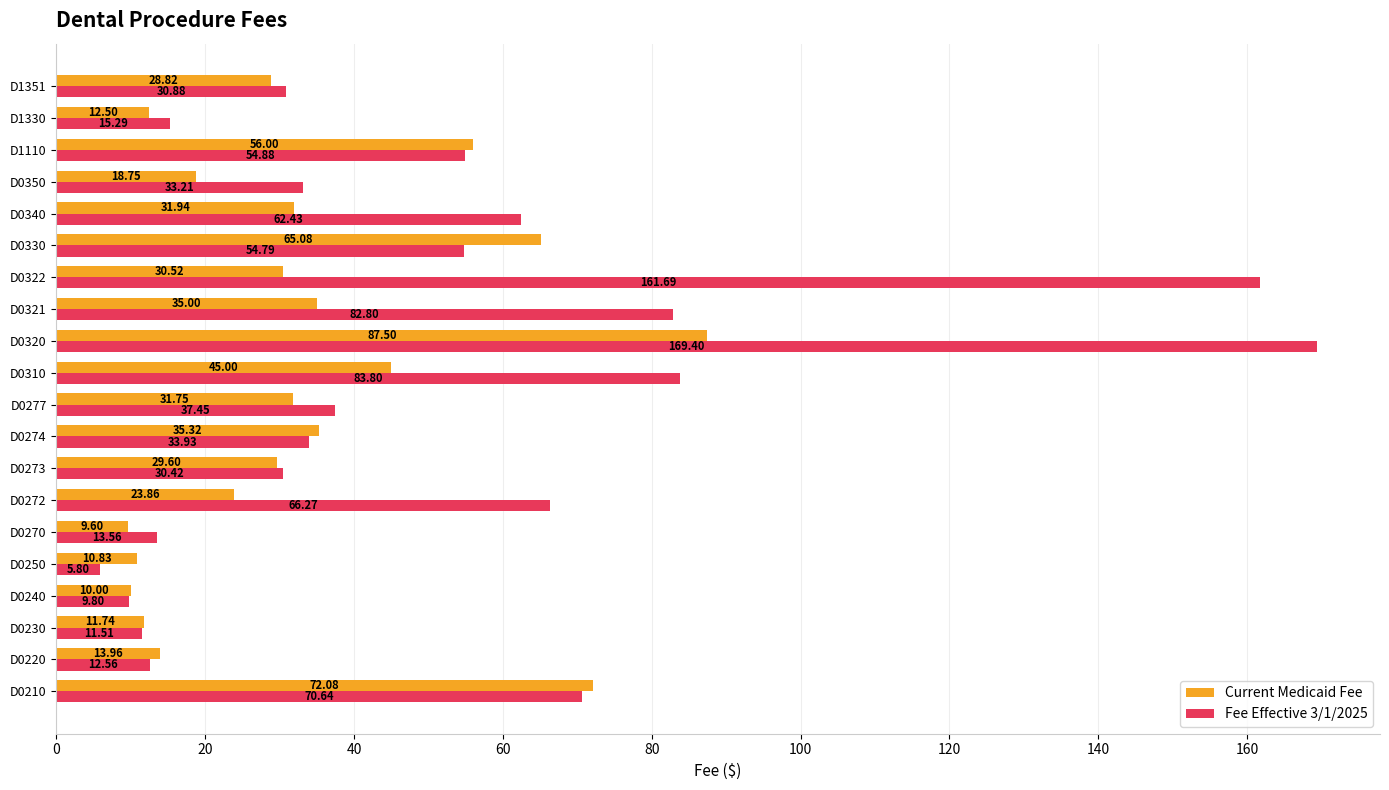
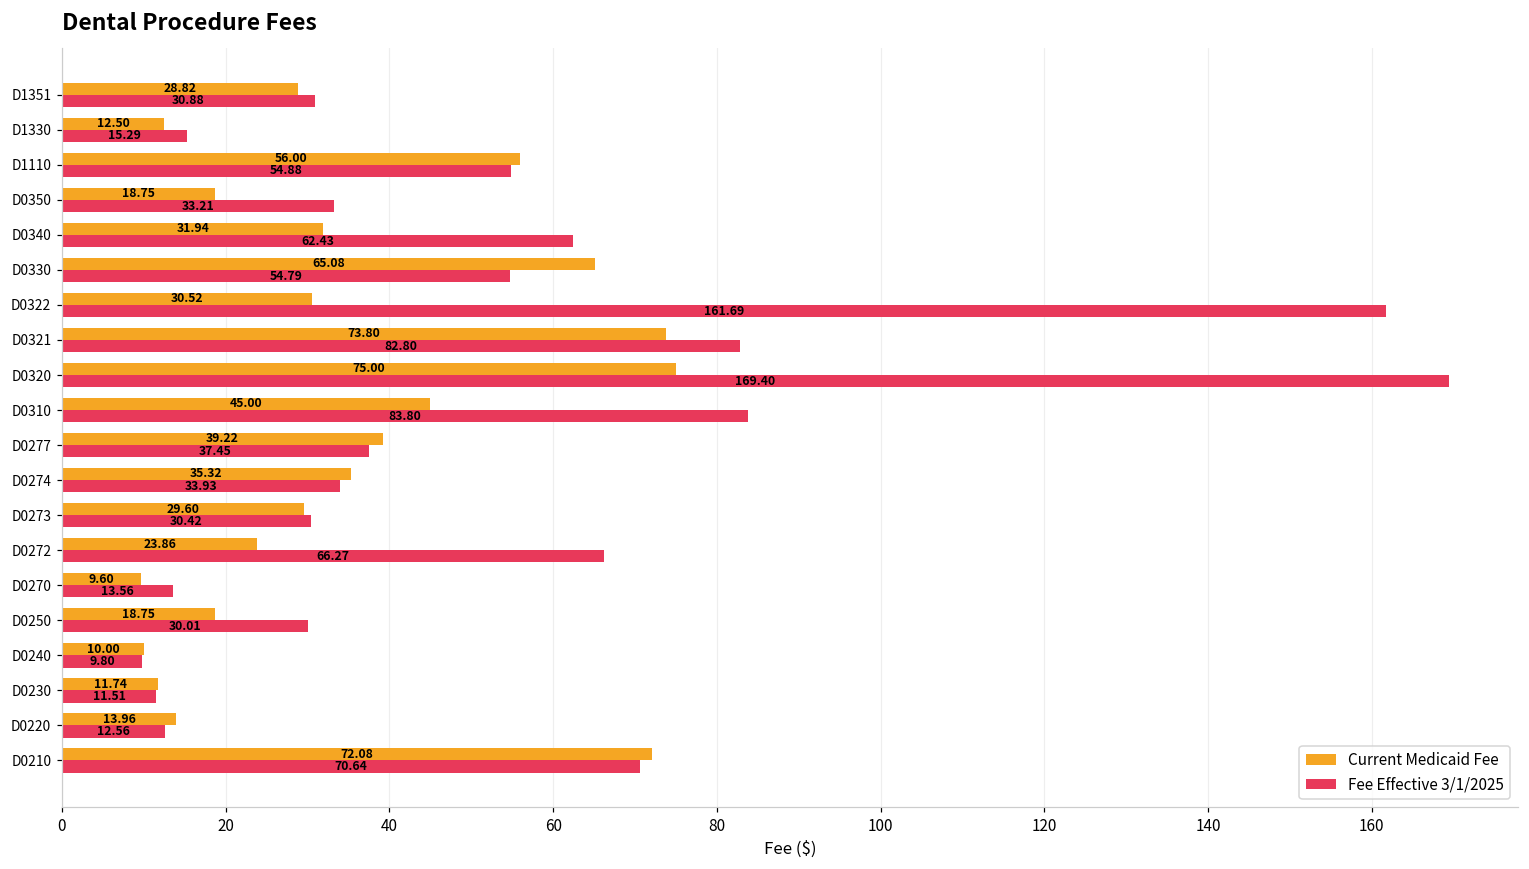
Current Medicaid Fee, D0321: 35.00 -> 73.80
Current Medicaid Fee, D0320: 87.50 -> 75.00
Current Medicaid Fee, D0277: 31.75 -> 39.22
Current Medicaid Fee, D0250: 10.83 -> 18.75
Fee Effective 3/1/2025, D0250: 5.80 -> 30.01
